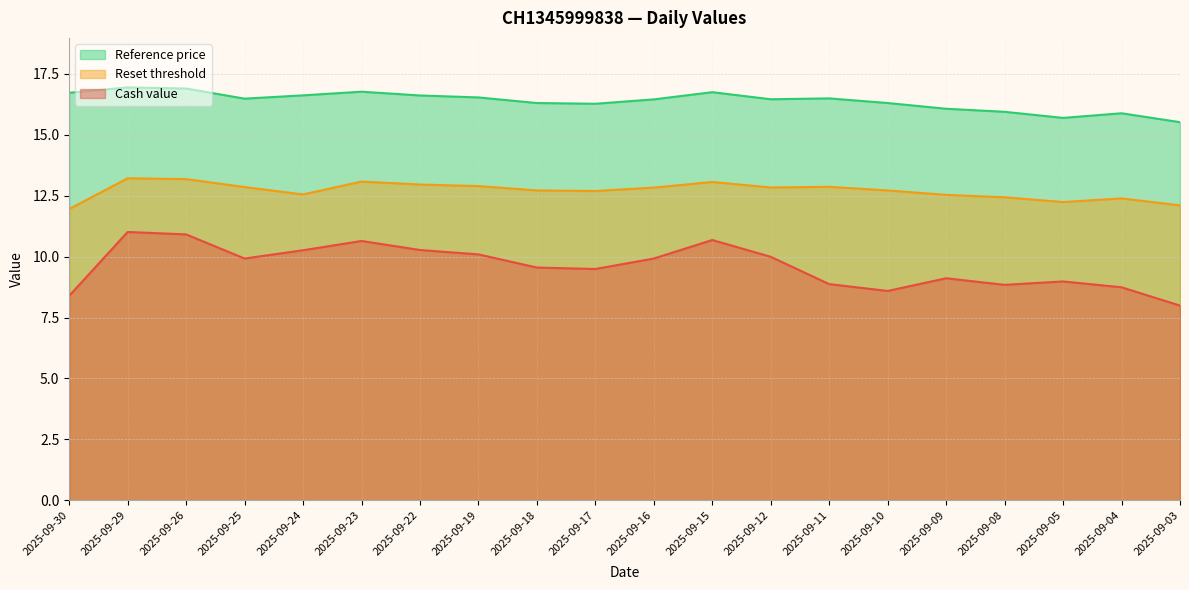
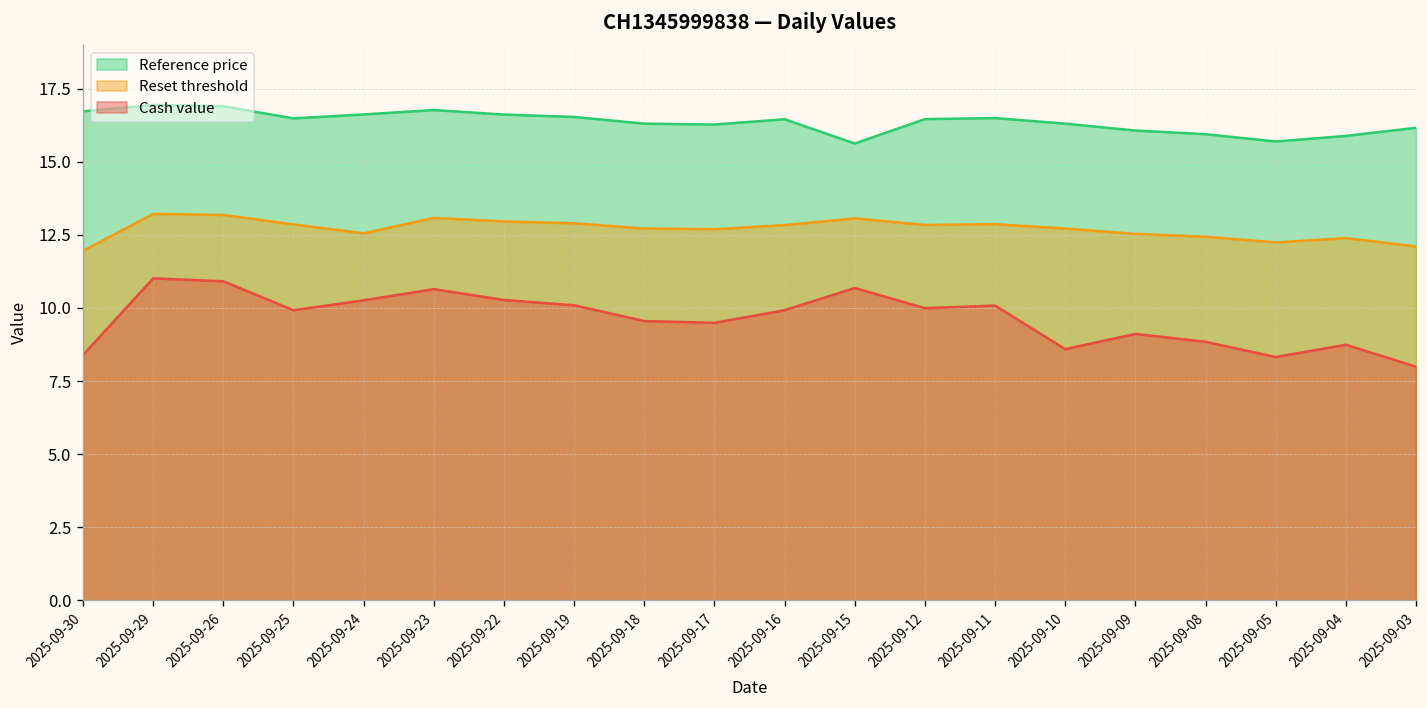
Reference price, 2025-09-15: 16.7 -> 15.6
Cash value, 2025-09-11: 8.9 -> 10.1
Cash value, 2025-09-05: 9.0 -> 8.3
Reference price, 2025-09-03: 15.5 -> 16.2
